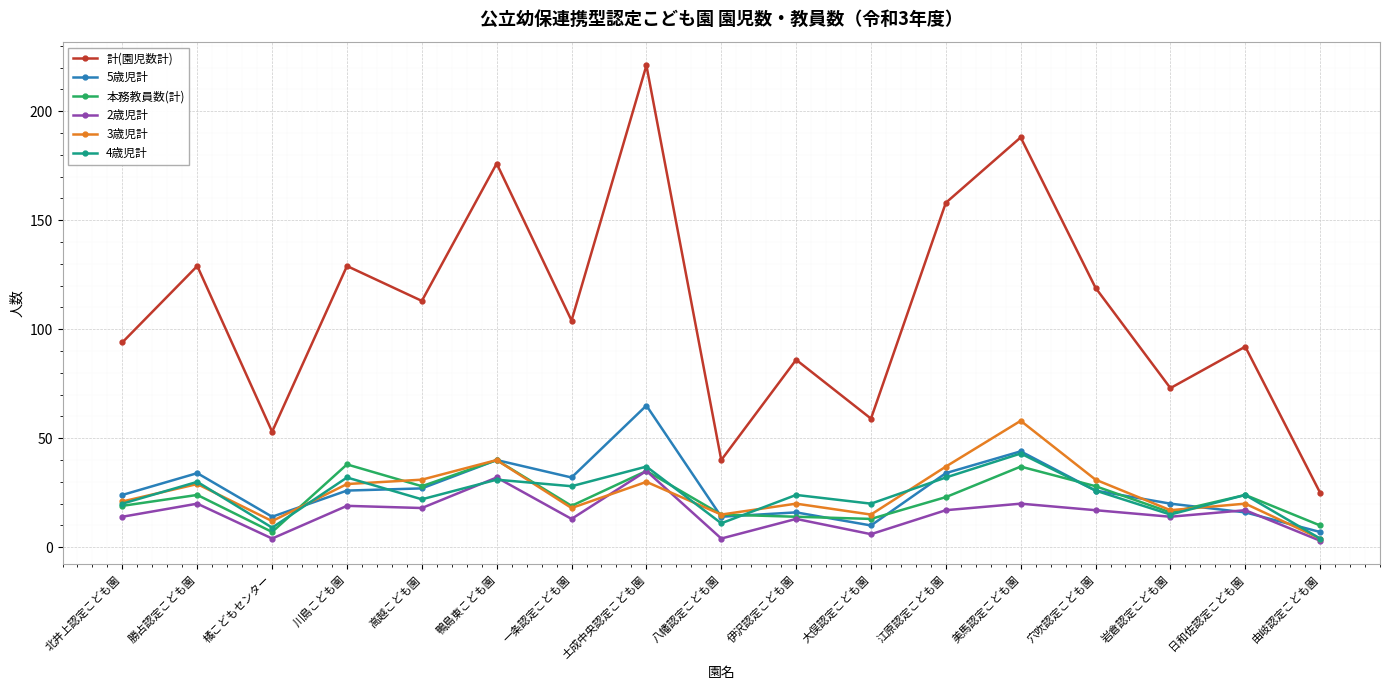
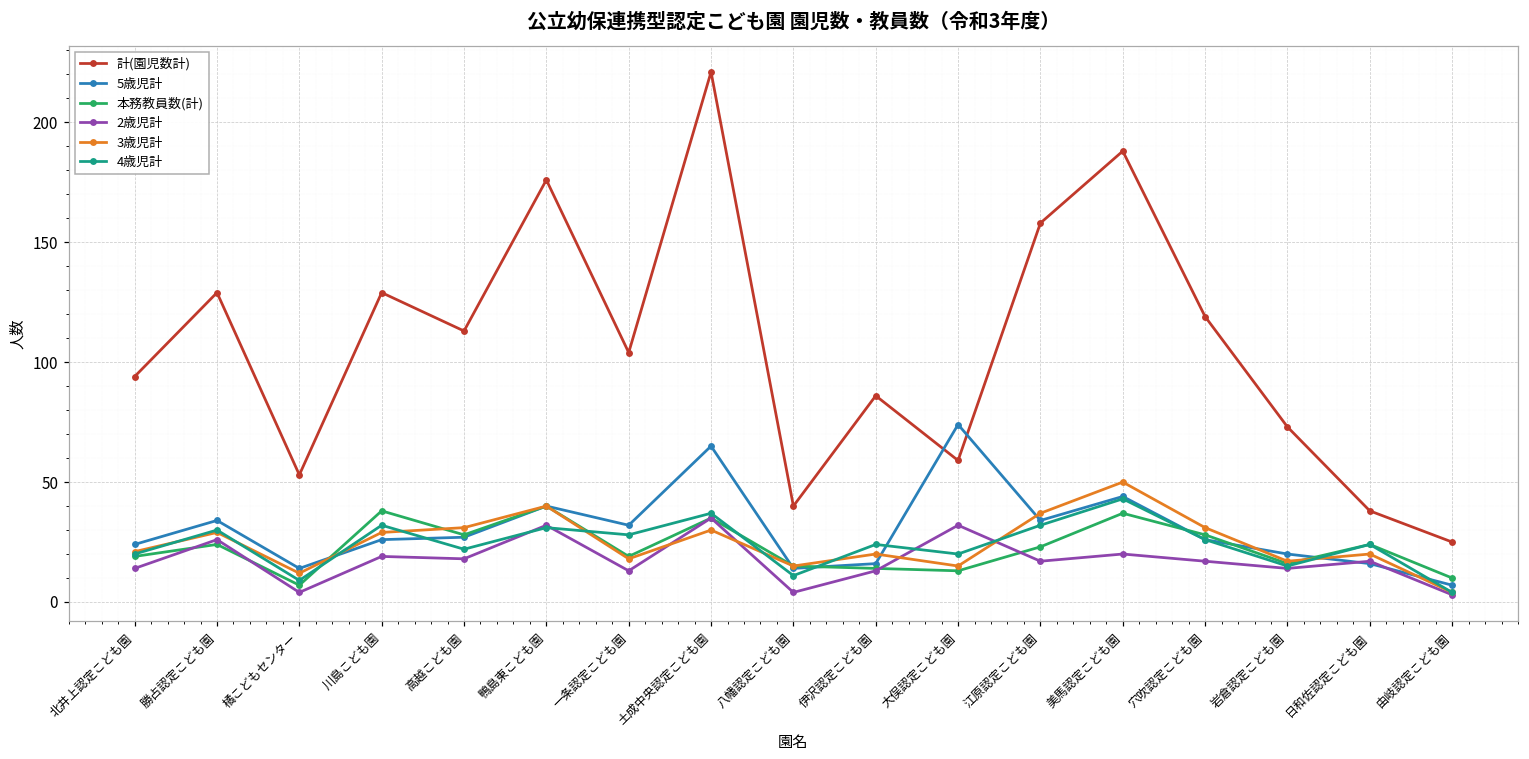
2歳児計, 勝占認定こども園: 20 -> 26
5歳児計, 大俣認定こども園: 10 -> 74
2歳児計, 大俣認定こども園: 6 -> 32
3歳児計, 美馬認定こども園: 58 -> 50
計(園児数計), 日和佐認定こども園: 92 -> 38
